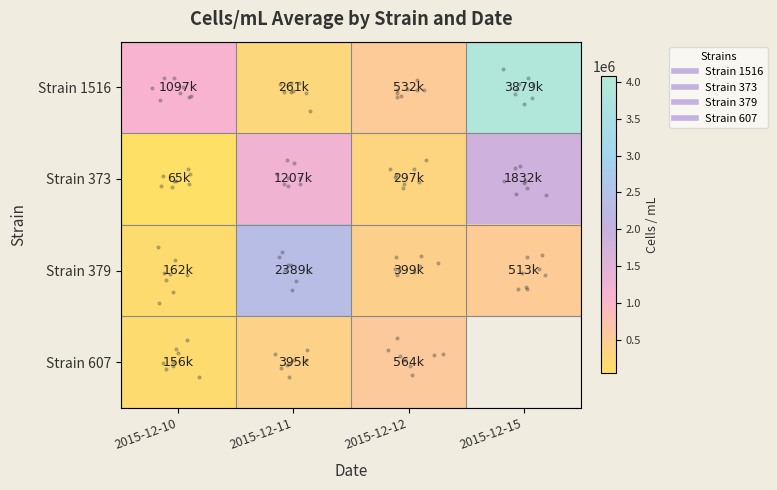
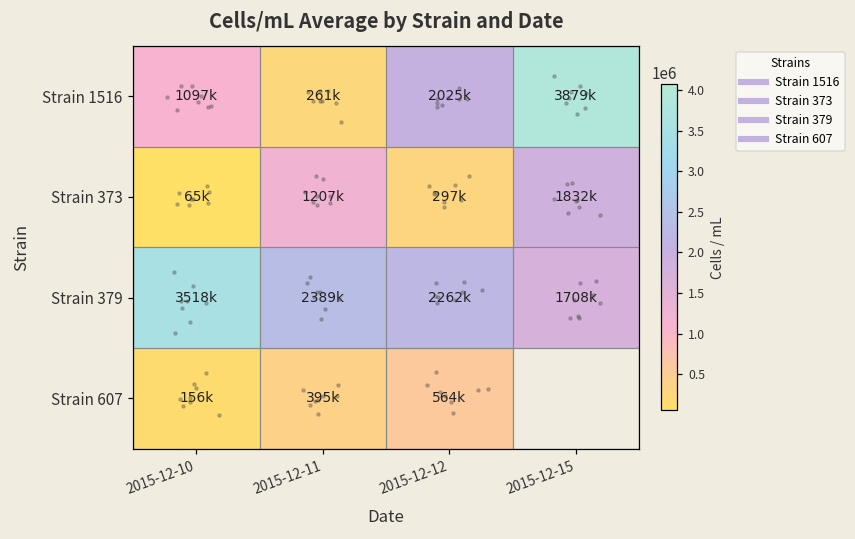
Strain 1516, 2015-12-12: 532k -> 2025k
Strain 379, 2015-12-10: 162k -> 3518k
Strain 379, 2015-12-12: 399k -> 2262k
Strain 379, 2015-12-15: 513k -> 1708k
